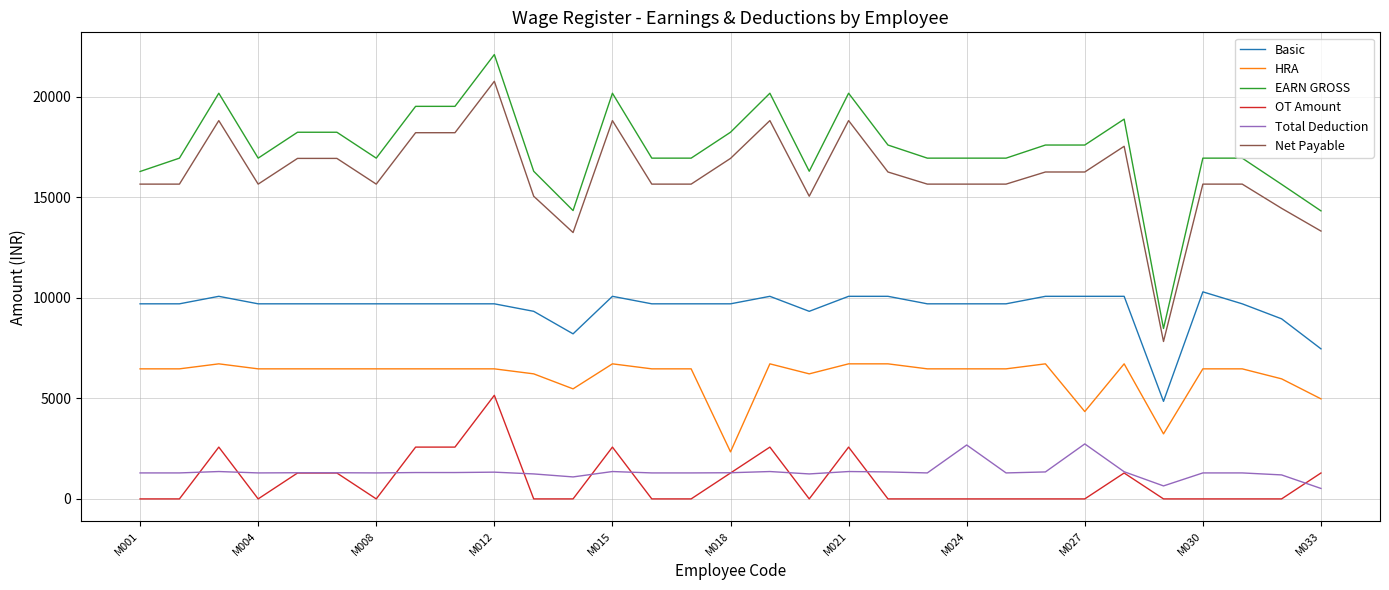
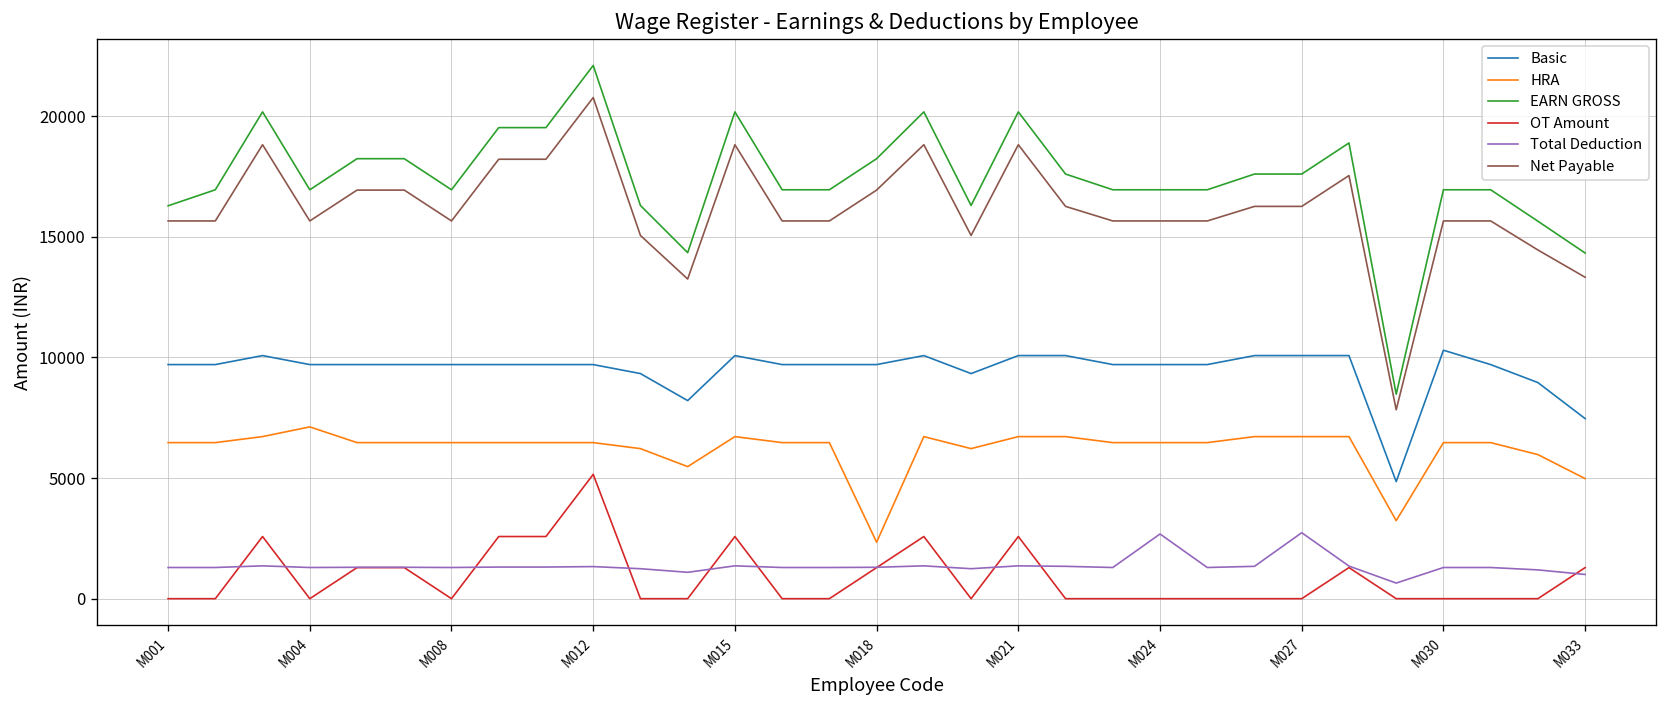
HRA, M004: 6500 -> 7100
HRA, M027: 4300 -> 6700
Total Deduction, M033: 500 -> 1000
